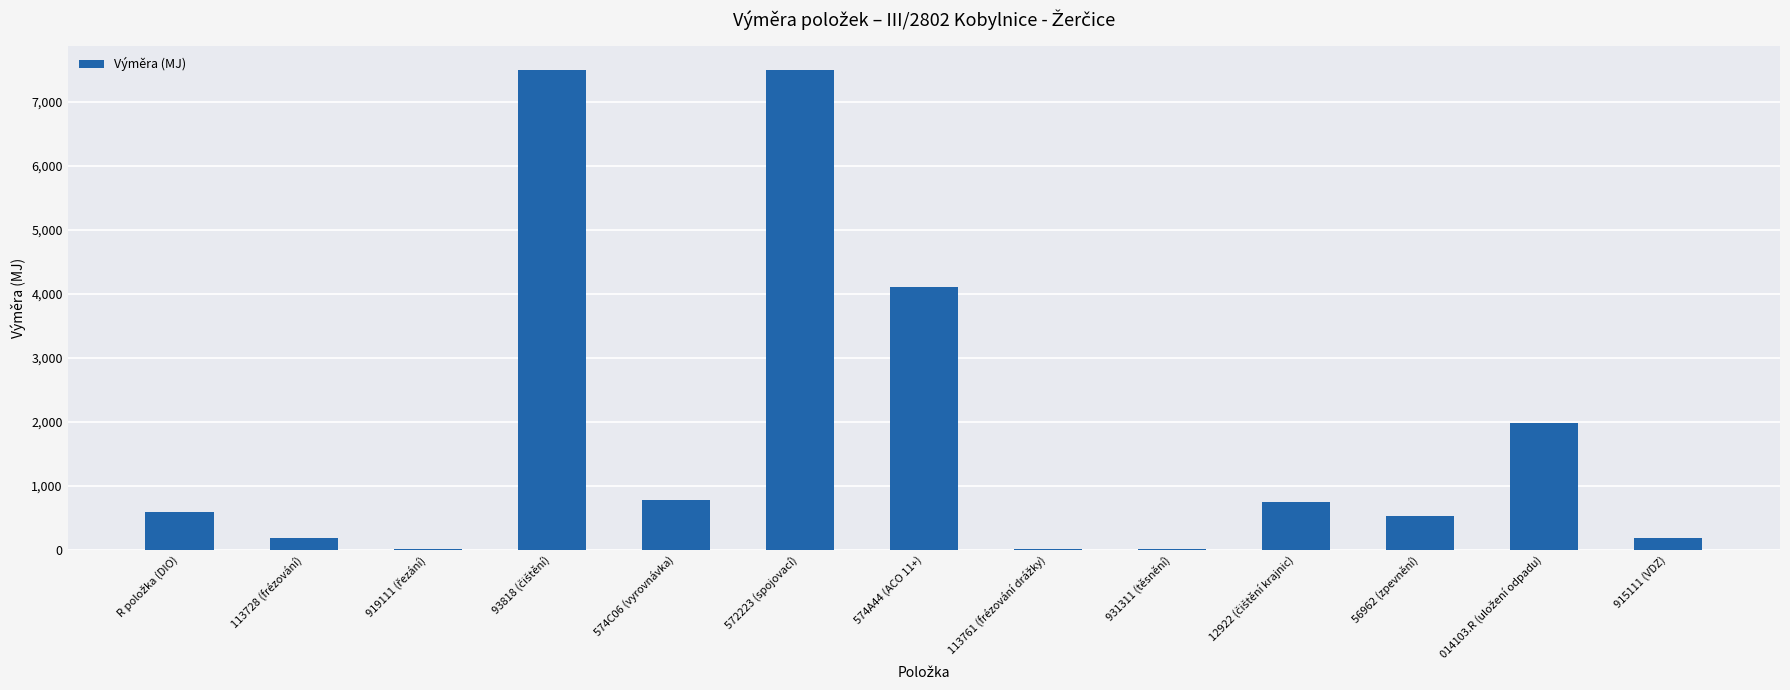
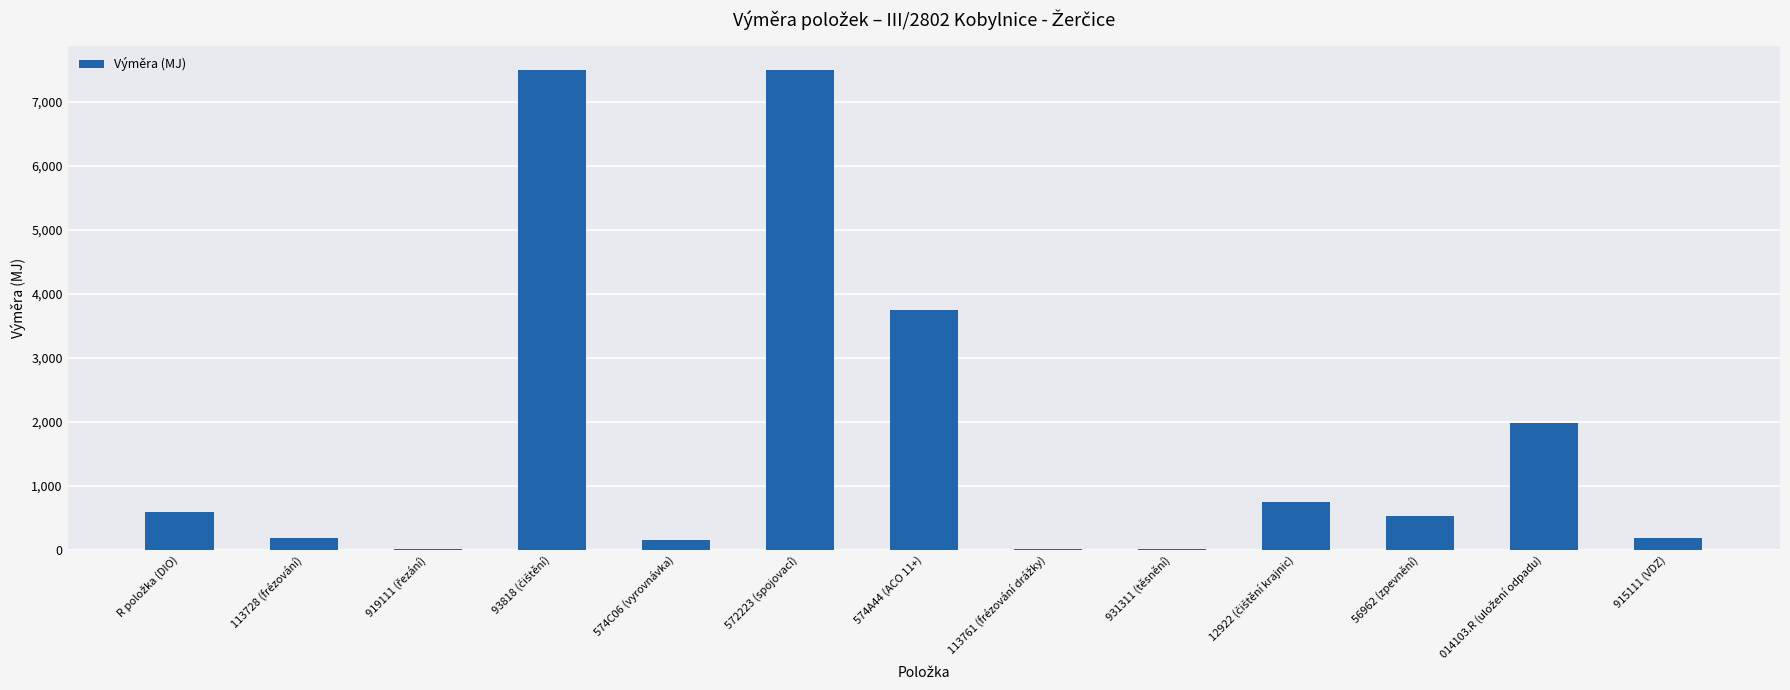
574C06 (vyrovnávka): 800 -> 200
574A44 (ACO 11+): 4,100 -> 3,800
